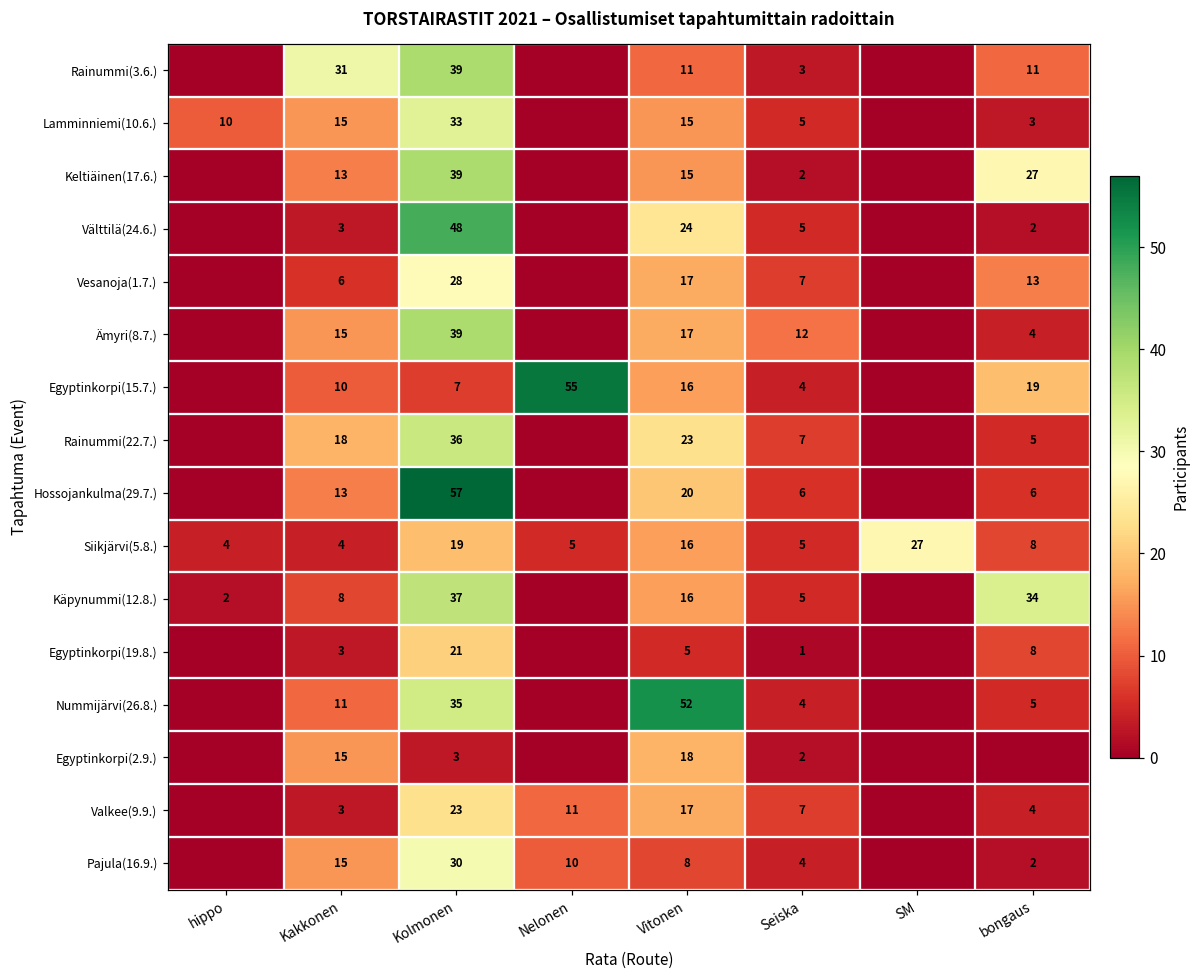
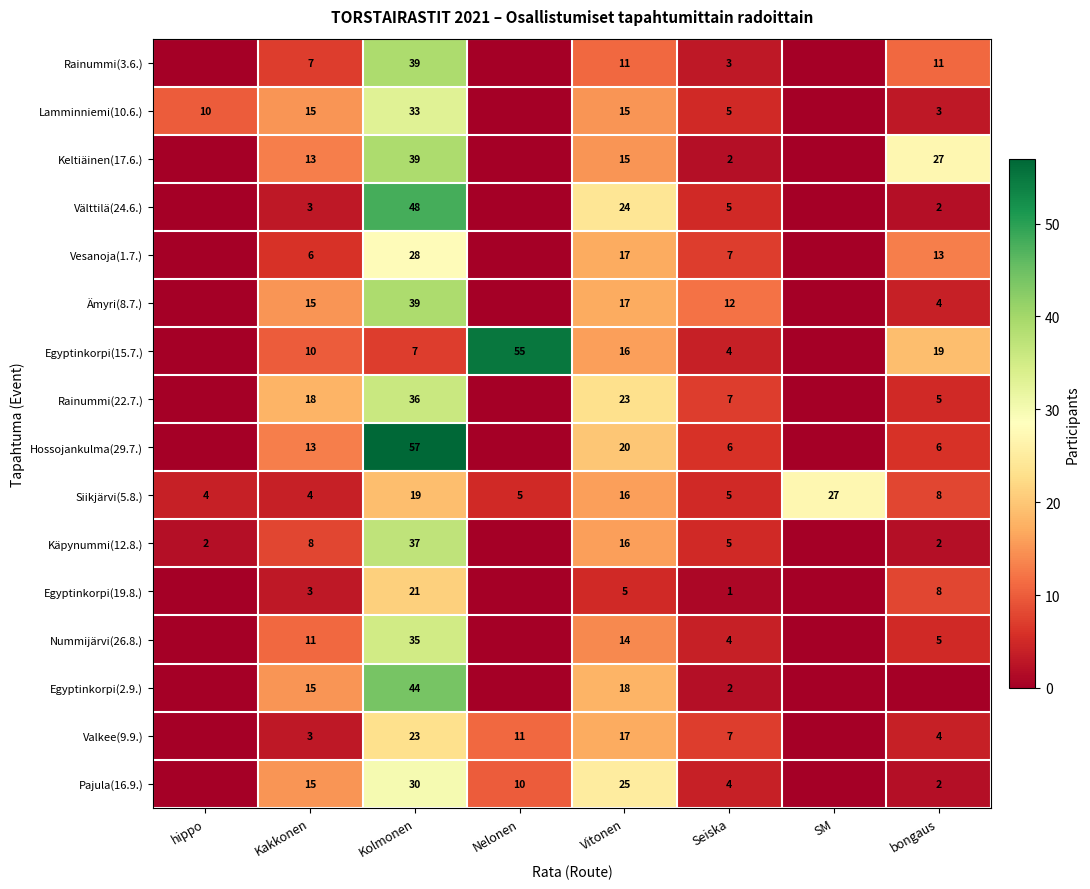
Rainummi(3.6.), Kakkonen: 31 -> 7
Käpynummi(12.8.), bongaus: 34 -> 2
Nummijärvi(26.8.), Vitonen: 52 -> 14
Egyptinkorpi(2.9.), Kolmonen: 3 -> 44
Pajula(16.9.), Vitonen: 8 -> 25
